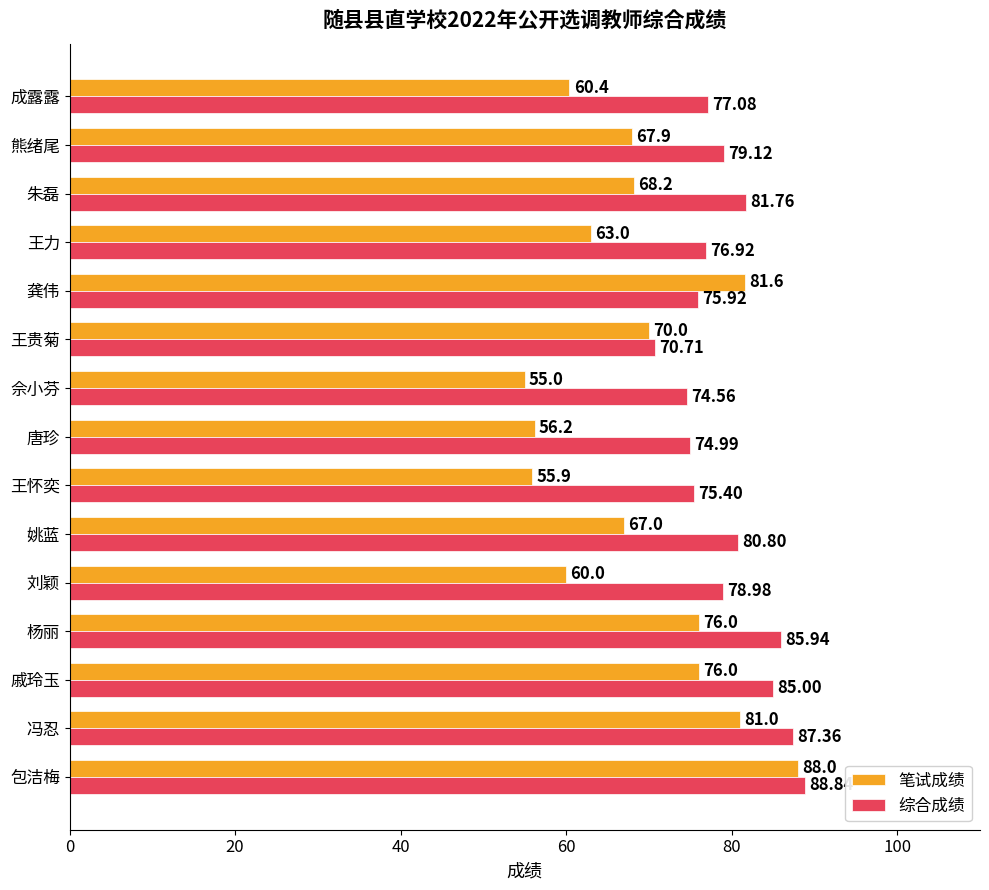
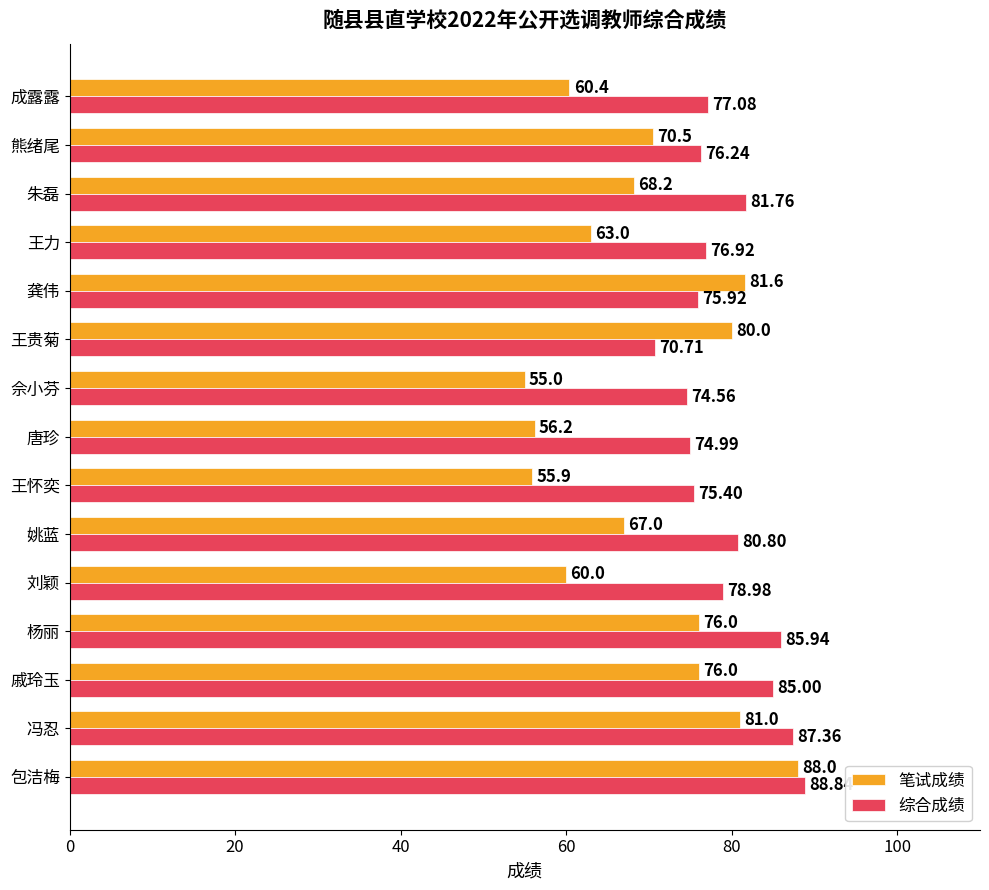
笔试成绩, 熊绪尾: 67.9 -> 70.5
综合成绩, 熊绪尾: 79.12 -> 76.24
笔试成绩, 王贵菊: 70.0 -> 80.0
